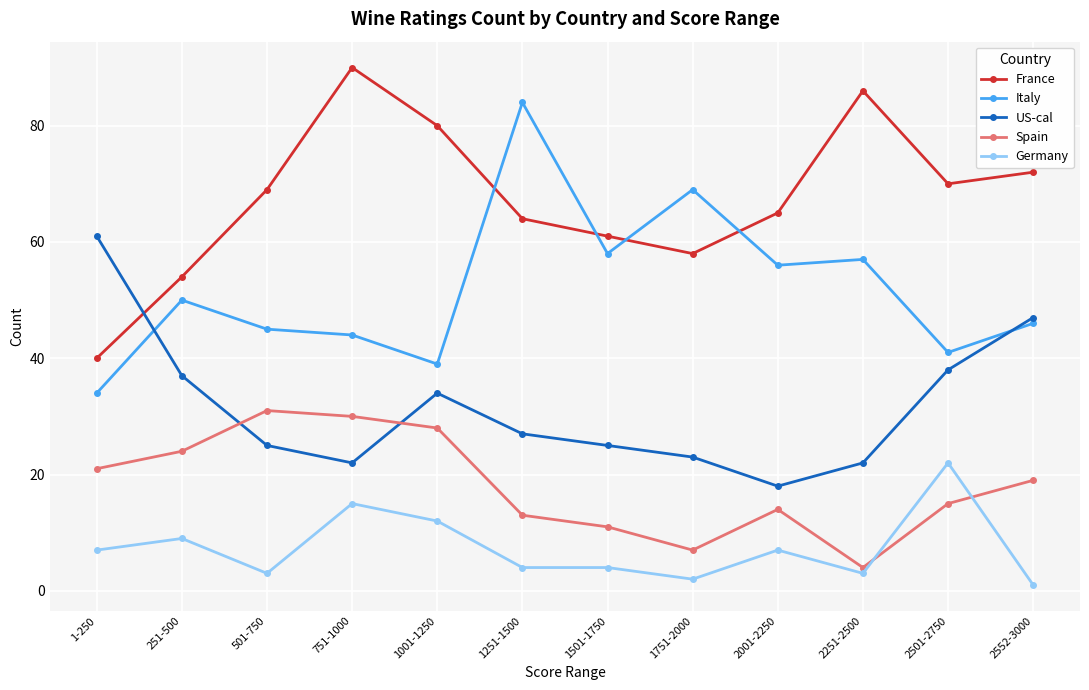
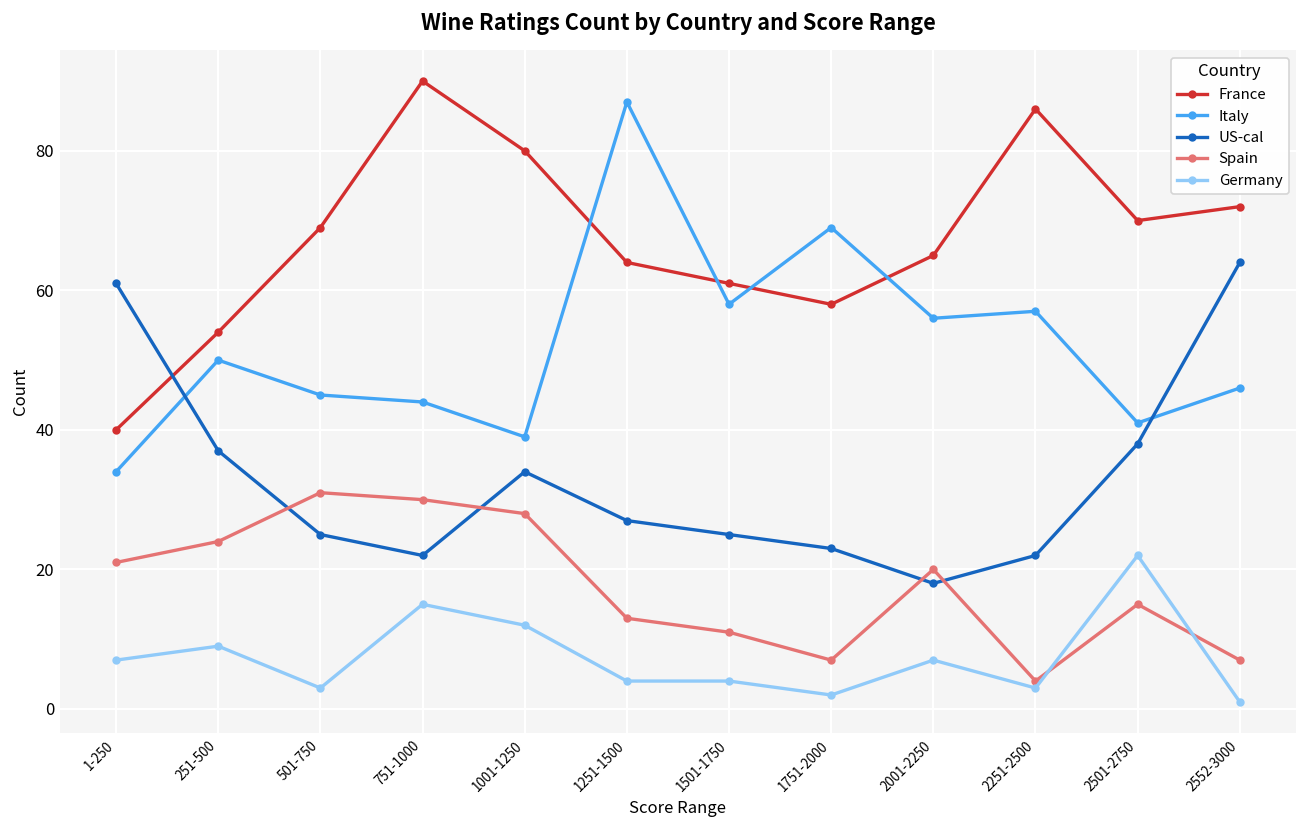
Italy, 1251-1500: 84 -> 87
Spain, 2001-2250: 14 -> 20
US-cal, 2552-3000: 47 -> 64
Spain, 2552-3000: 19 -> 7
